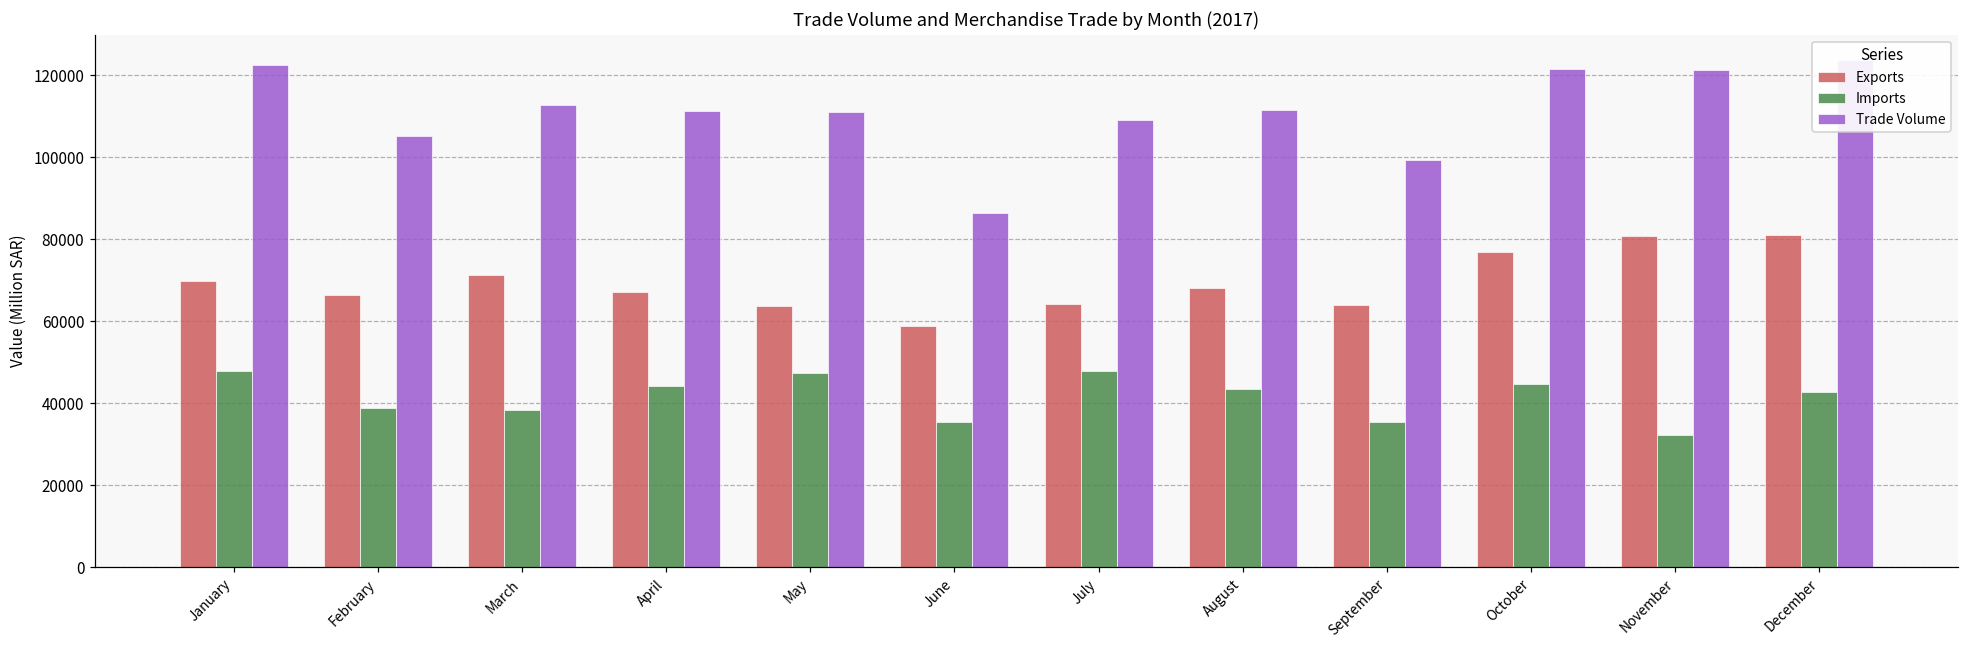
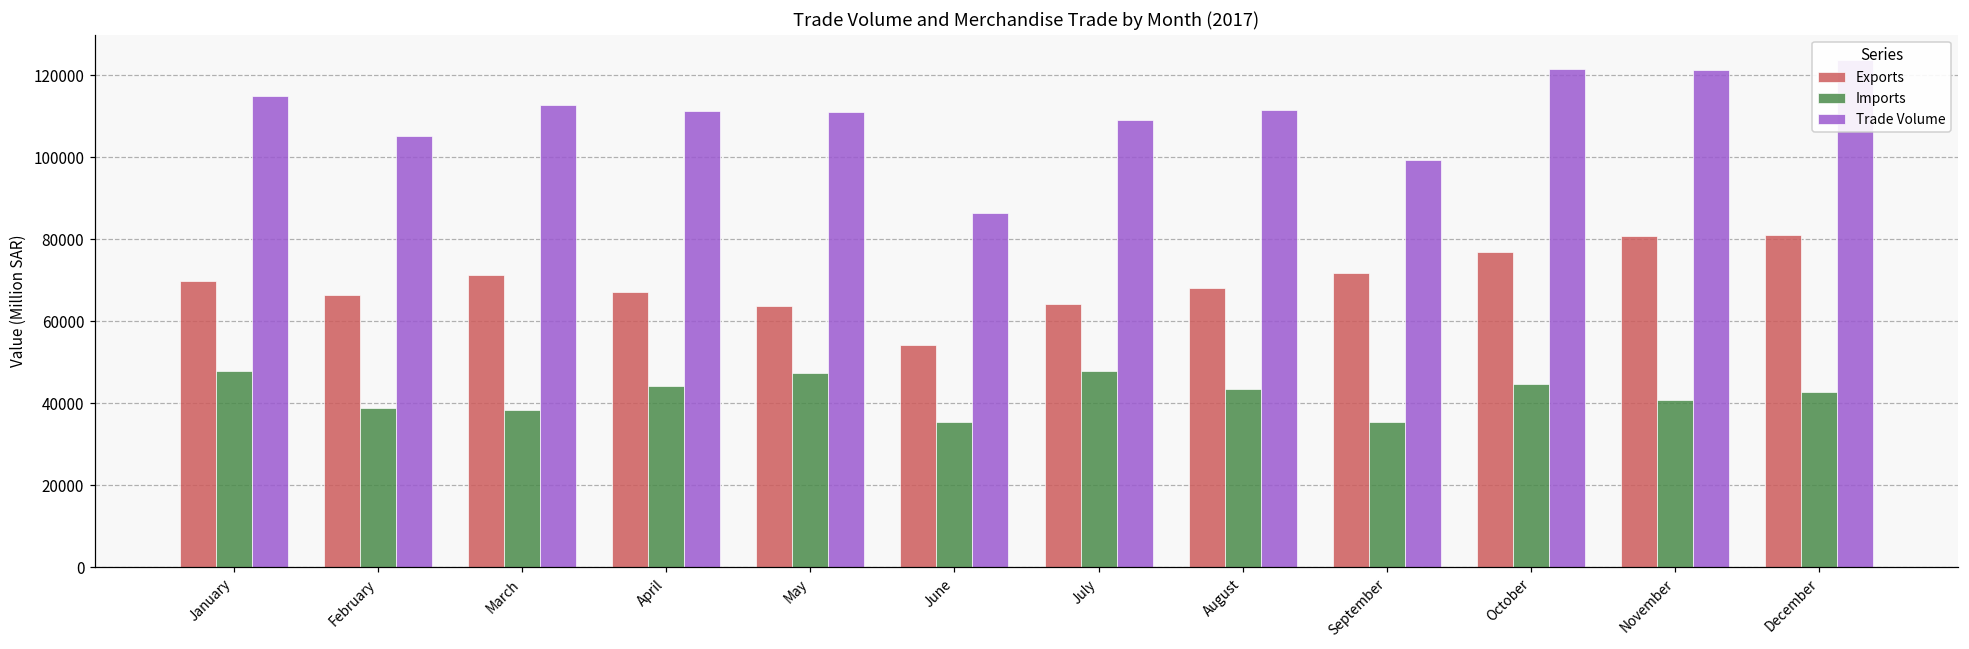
Trade Volume, January: 122000 -> 115000
Exports, June: 59000 -> 54000
Exports, September: 64000 -> 72000
Imports, November: 32000 -> 41000
